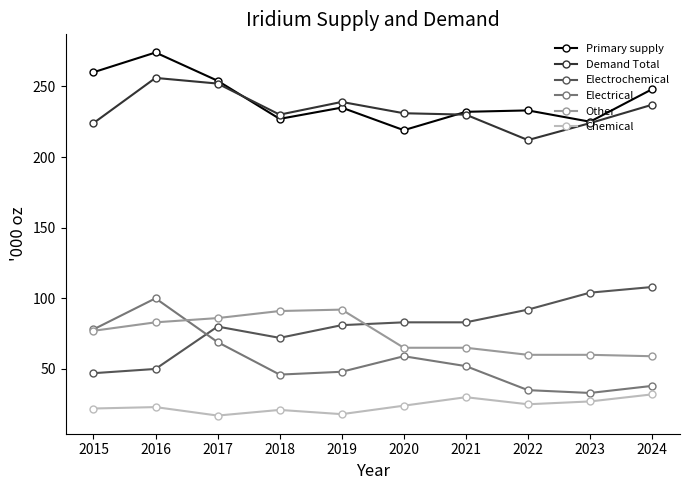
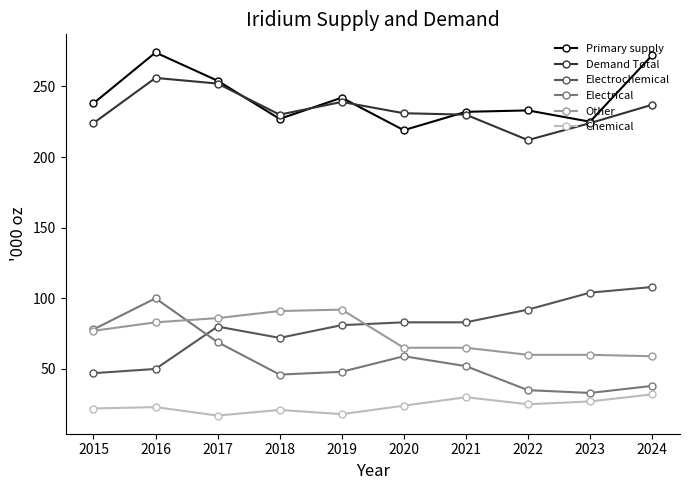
Primary supply, 2015: 260 -> 238
Primary supply, 2019: 235 -> 242
Primary supply, 2024: 248 -> 272
